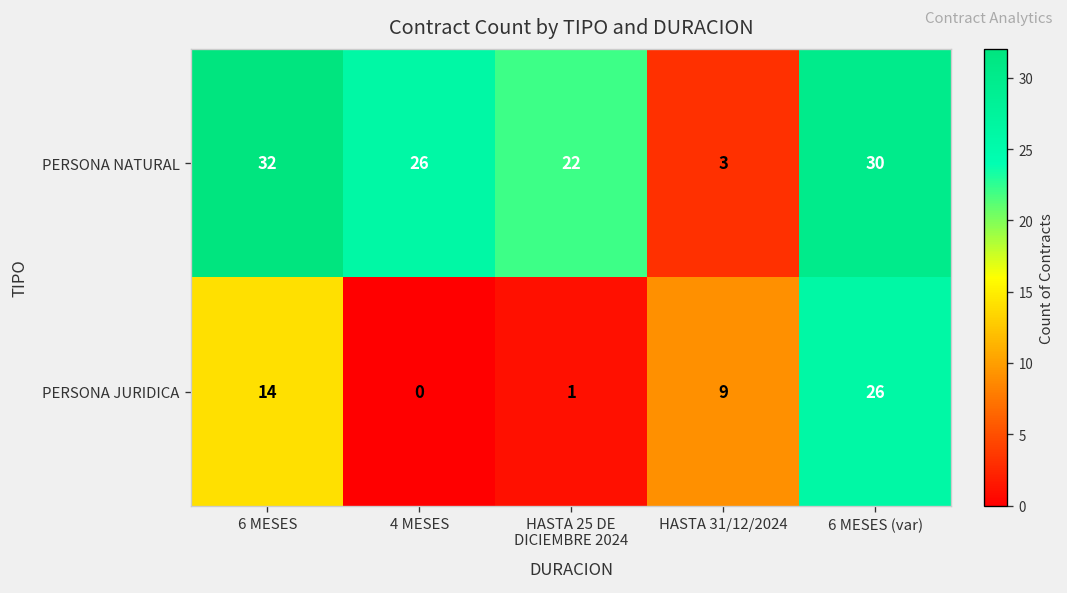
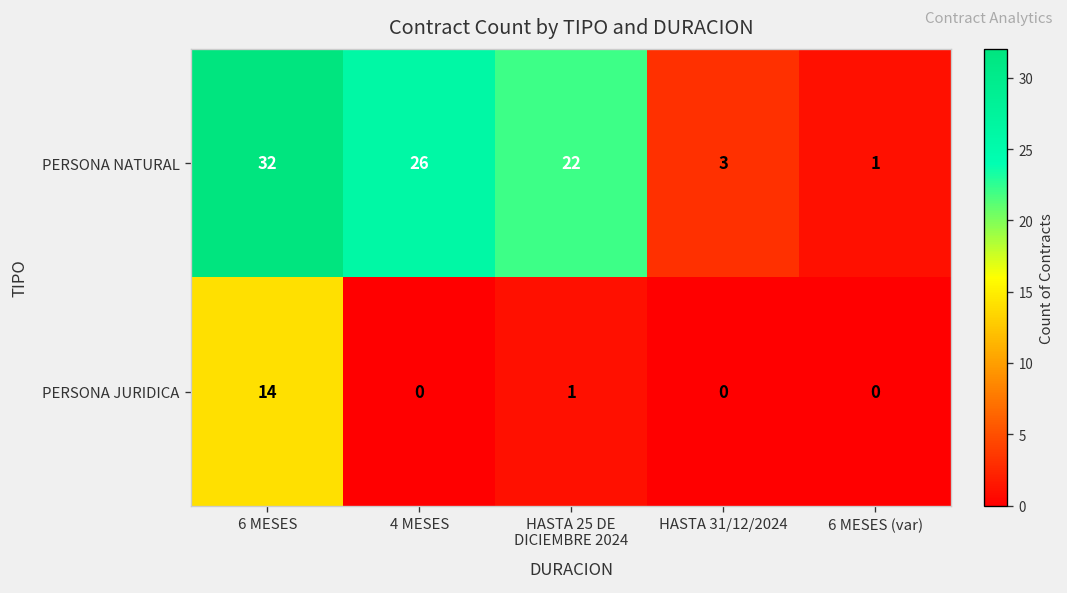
PERSONA NATURAL, 6 MESES (var): 30 -> 1
PERSONA JURIDICA, HASTA 31/12/2024: 9 -> 0
PERSONA JURIDICA, 6 MESES (var): 26 -> 0
